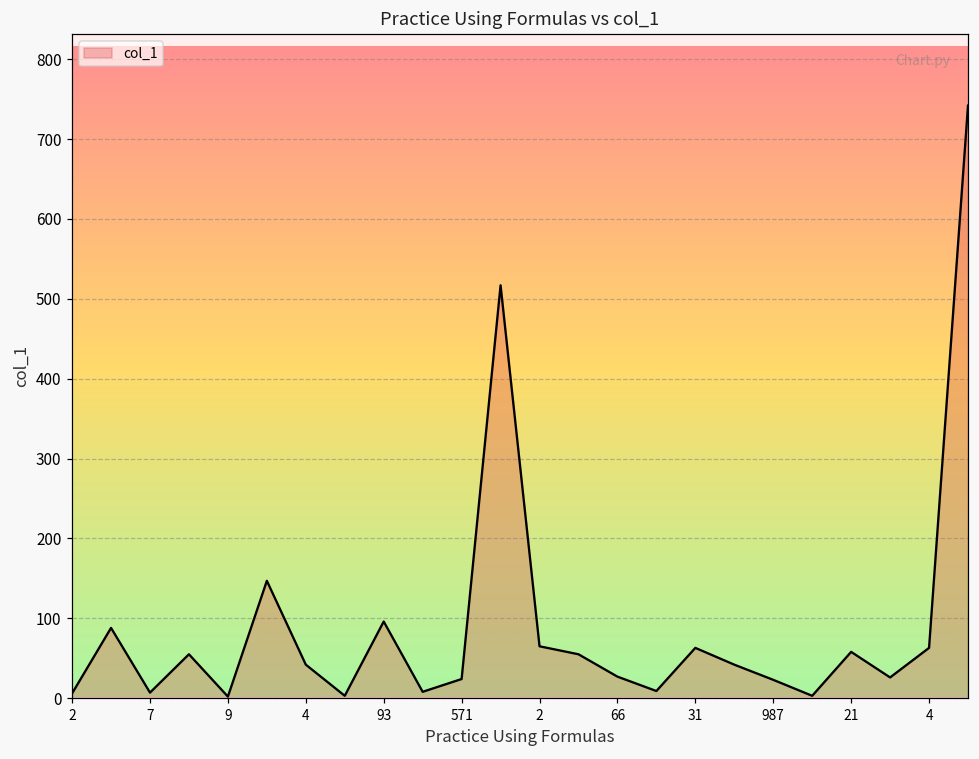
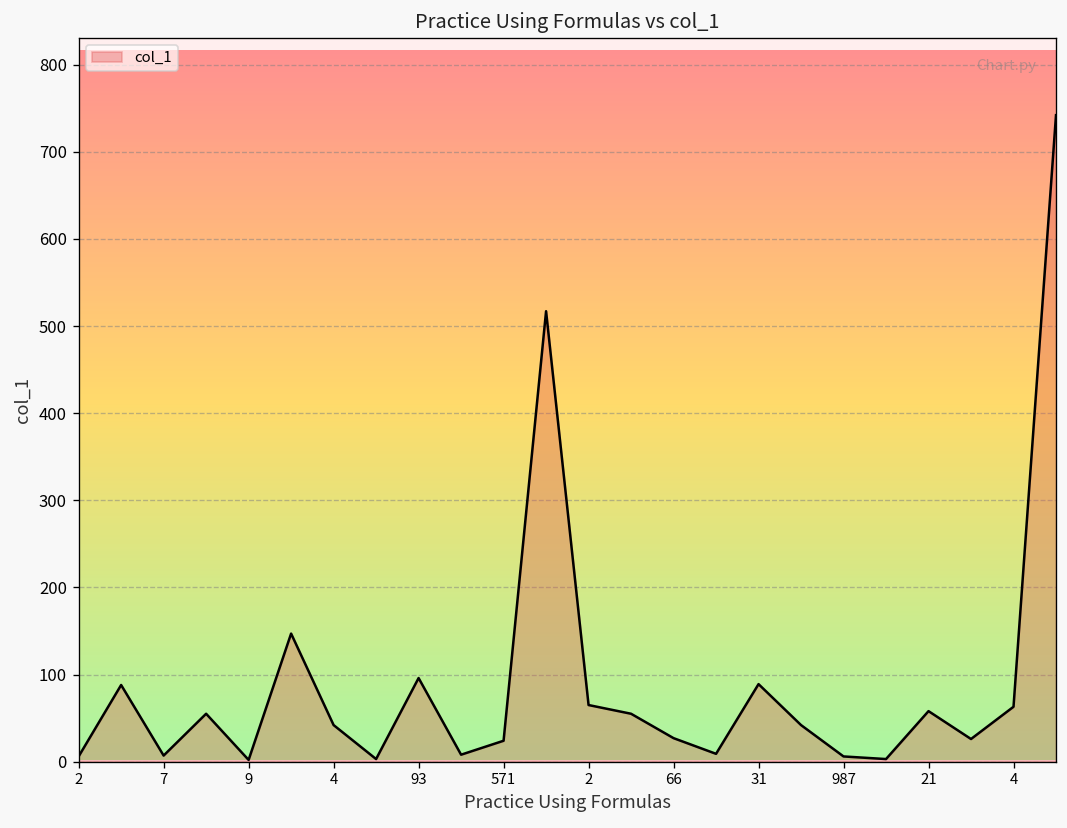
31: 60 -> 90
987: 20 -> 10
